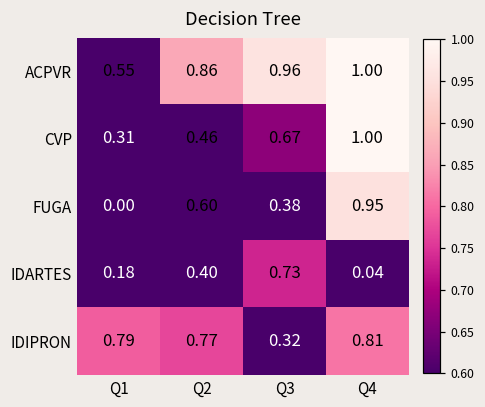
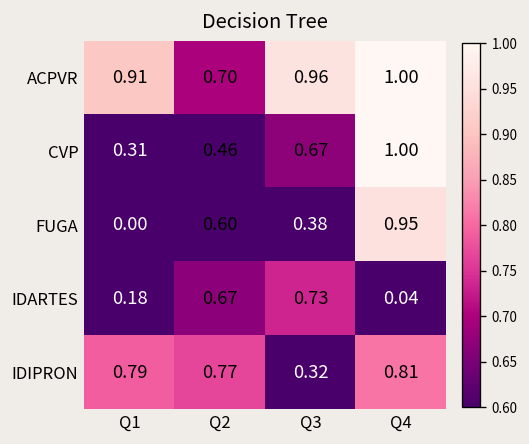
ACPVR, Q1: 0.55 -> 0.91
ACPVR, Q2: 0.86 -> 0.70
IDARTES, Q2: 0.40 -> 0.67
